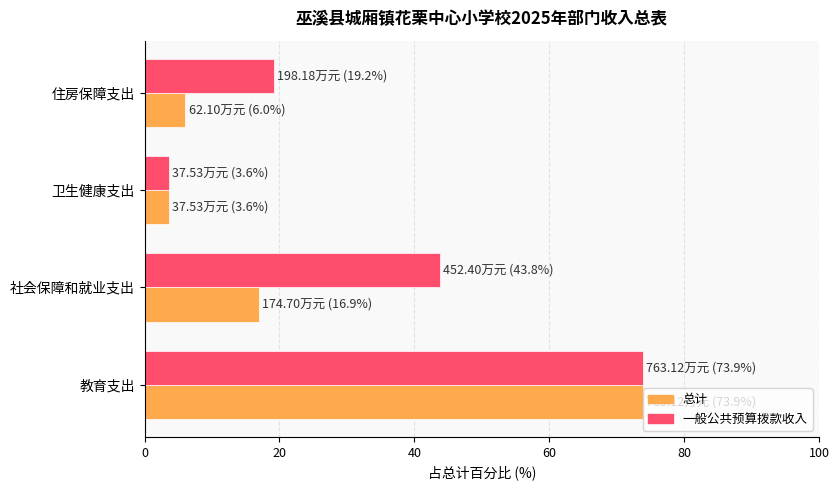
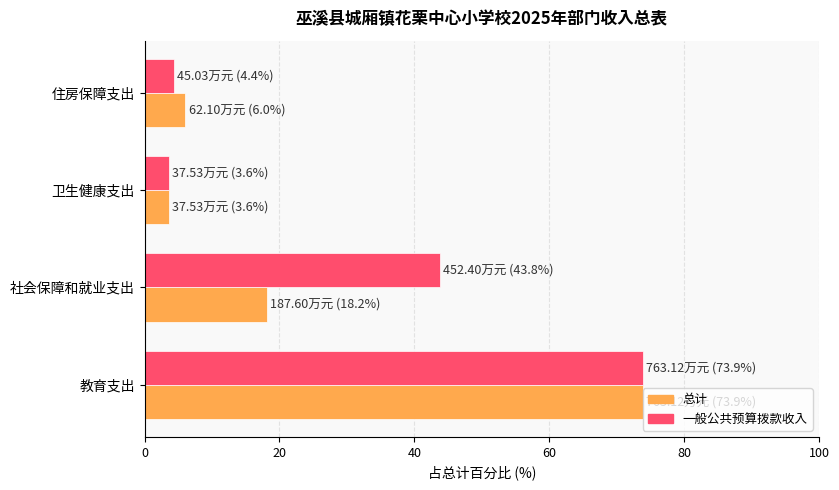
一般公共预算拨款收入, 住房保障支出: 198.18万元 (19.2%) -> 45.03万元 (4.4%)
总计, 社会保障和就业支出: 174.70万元 (16.9%) -> 187.60万元 (18.2%)
